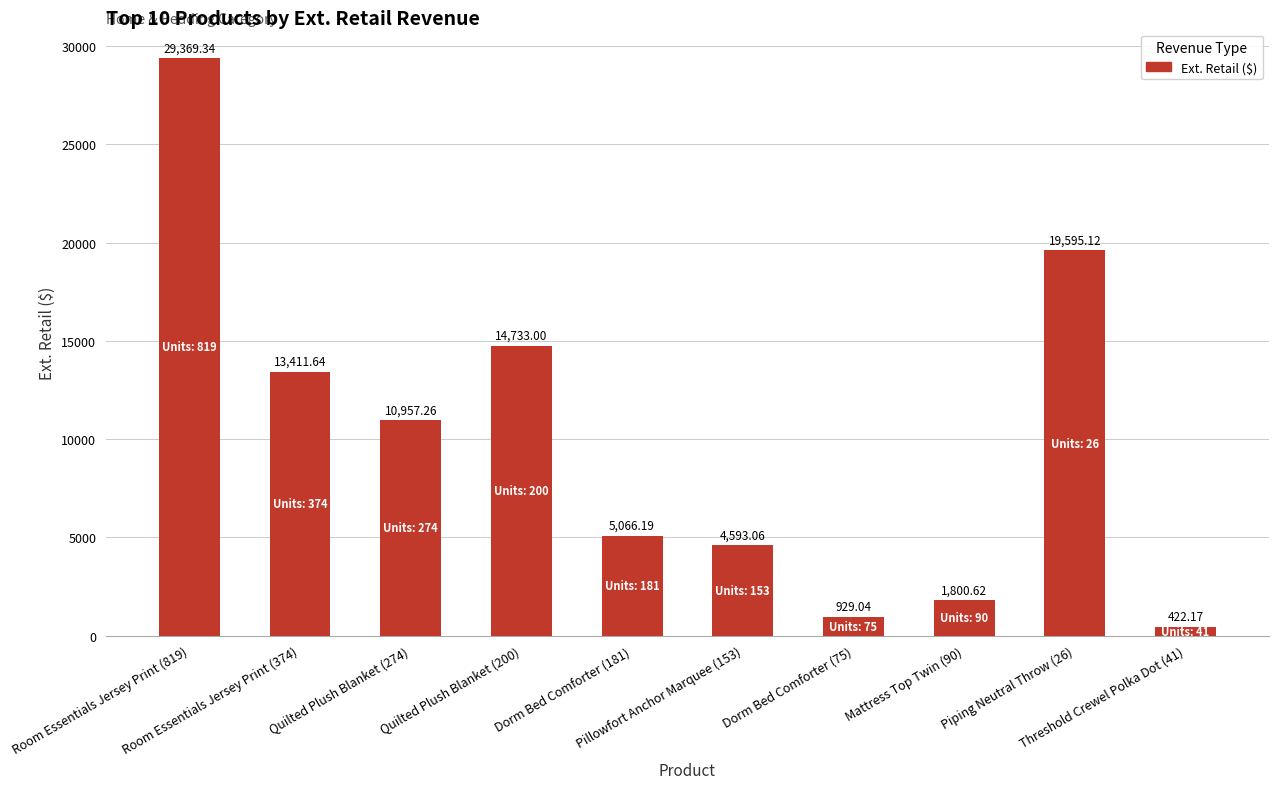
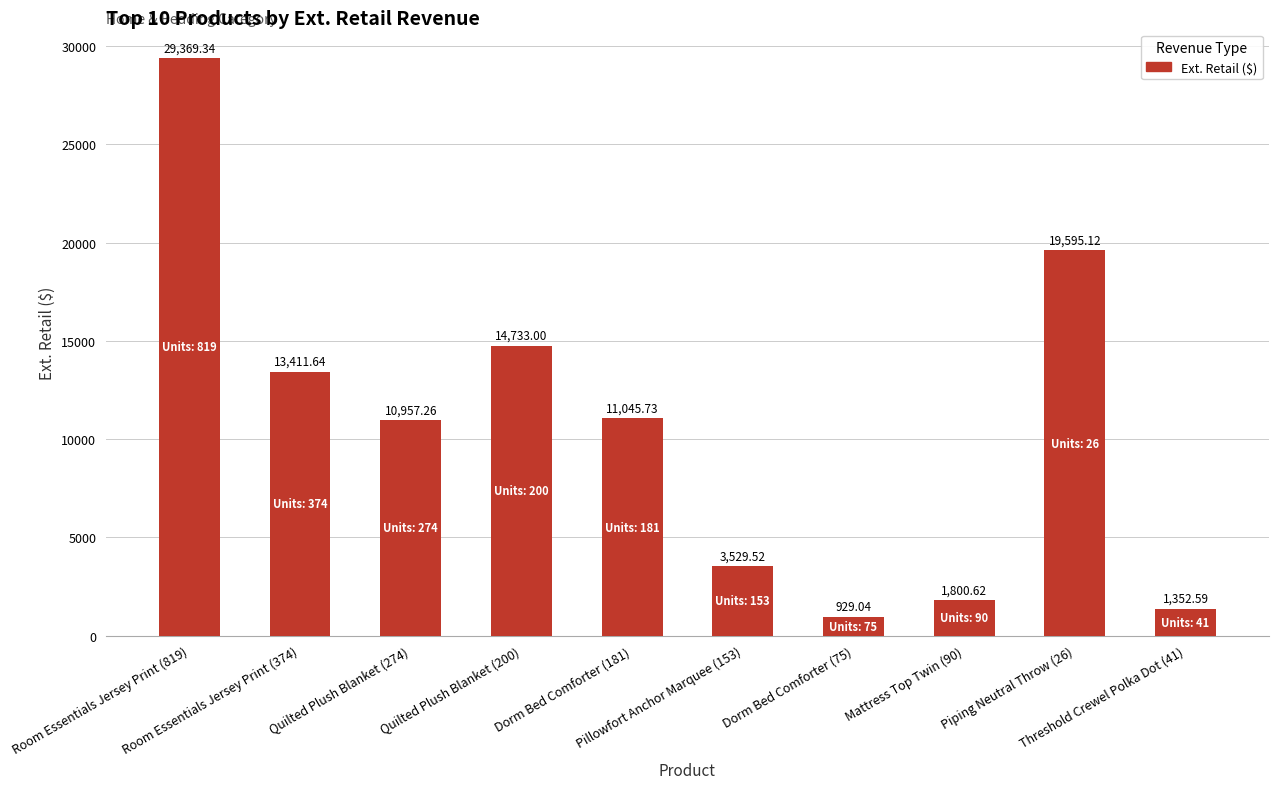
Dorm Bed Comforter (181): 5,066.19 -> 11,045.73
Pillowfort Anchor Marquee (153): 4,593.06 -> 3,529.52
Threshold Crewel Polka Dot (41): 422.17 -> 1,352.59
